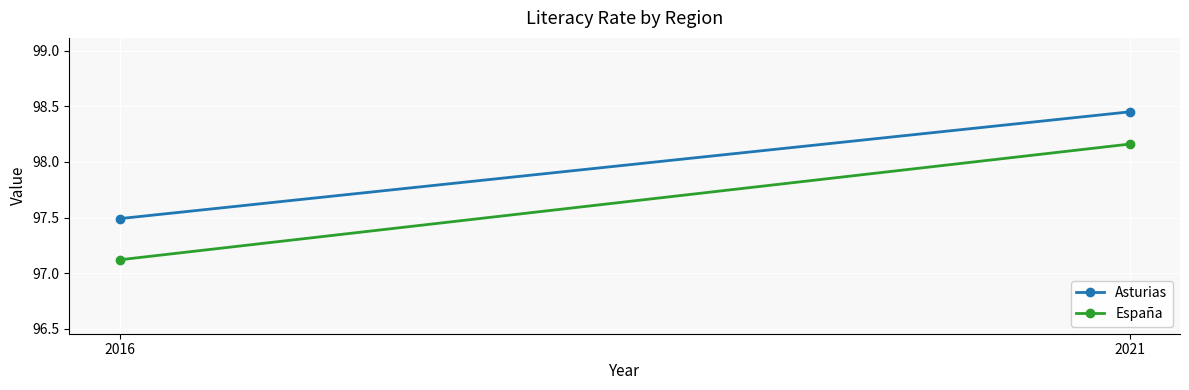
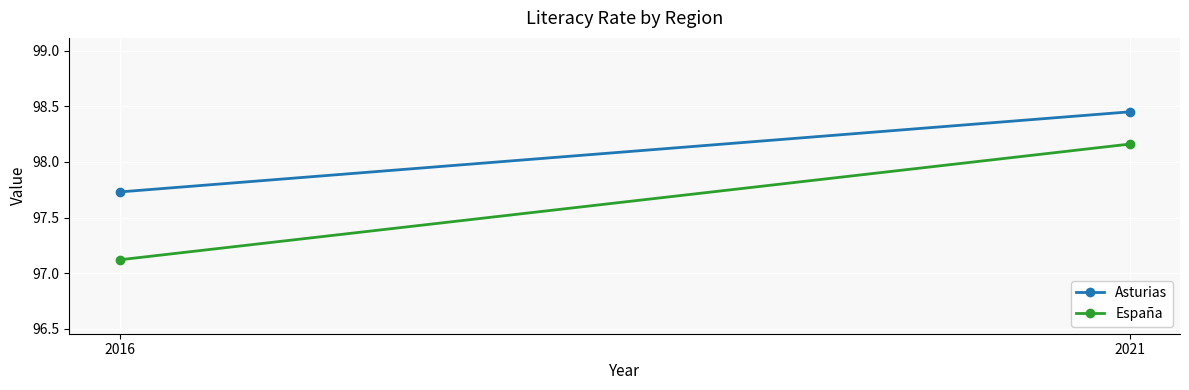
Asturias, 2016: 97.49 -> 97.73
